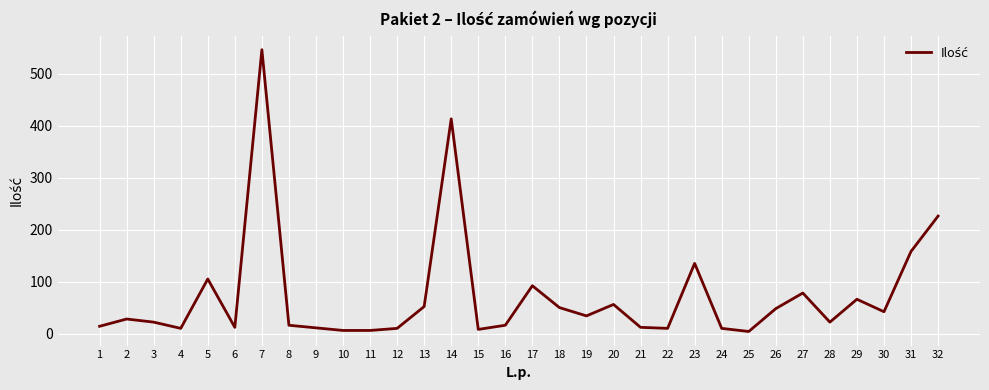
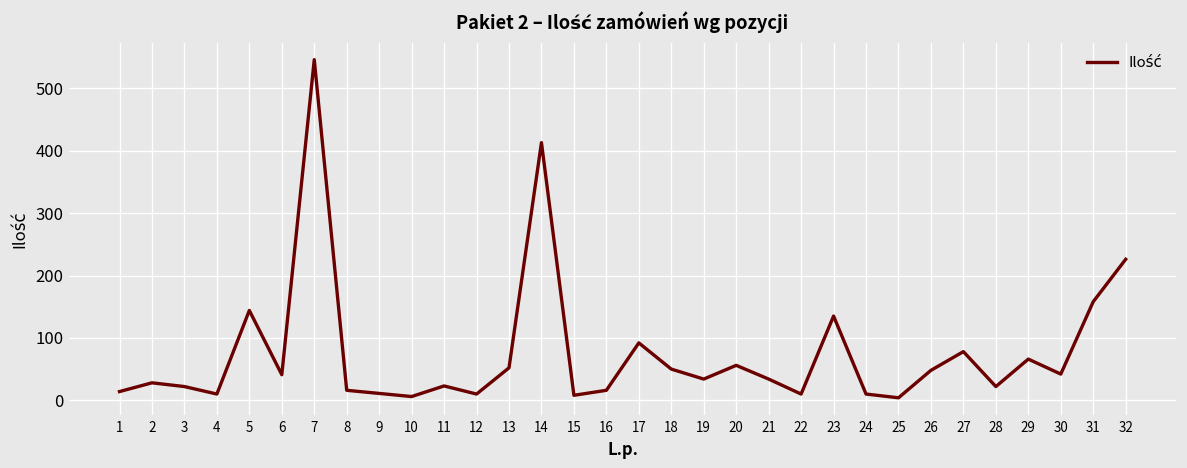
5: 110 -> 140
6: 10 -> 40
11: 10 -> 20
21: 10 -> 30
